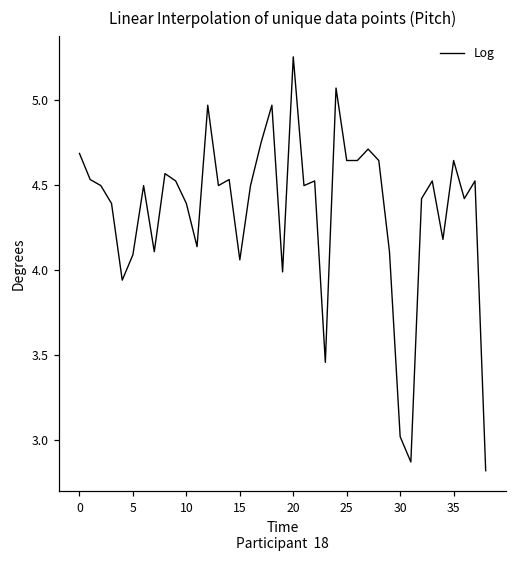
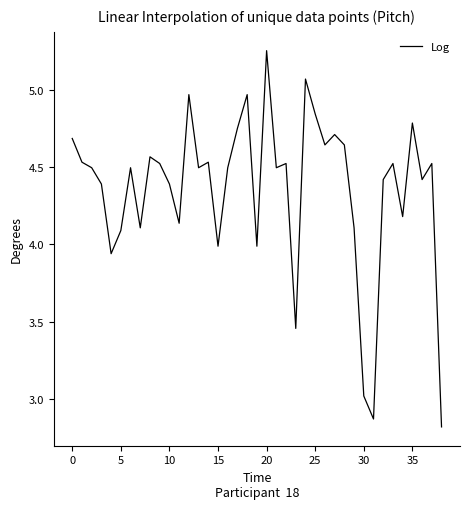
15: 4.06 -> 3.99
25: 4.65 -> 4.85
35: 4.65 -> 4.79
